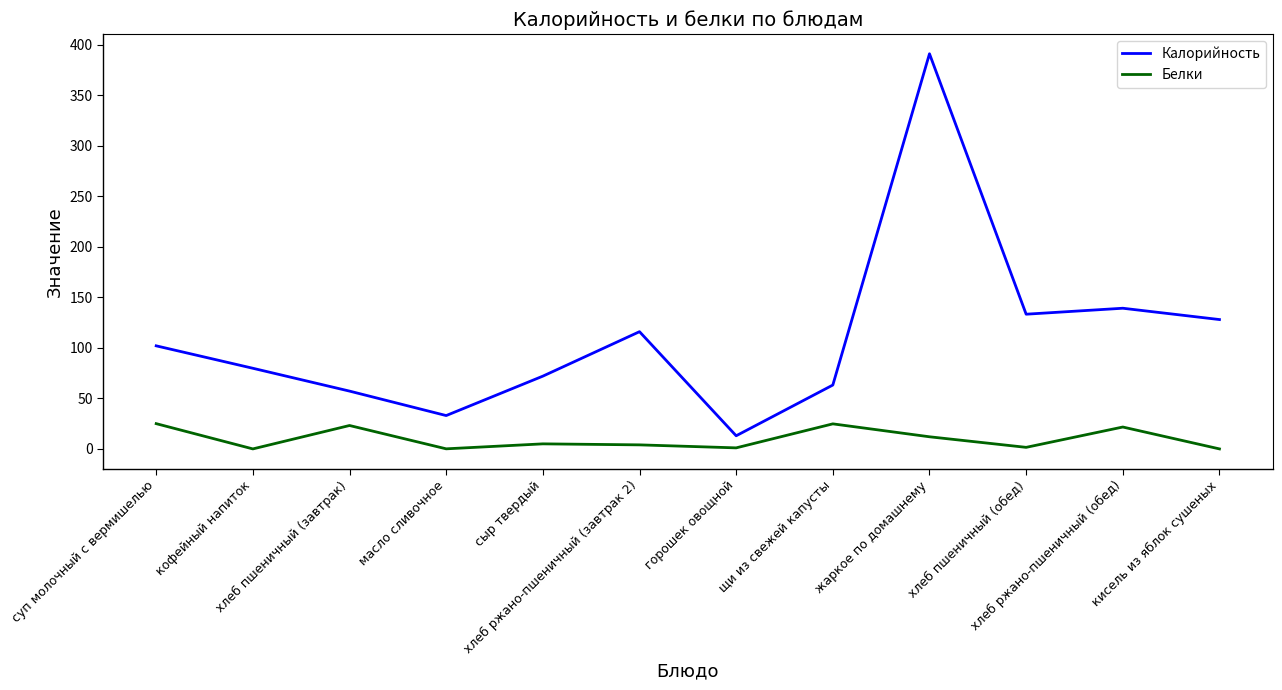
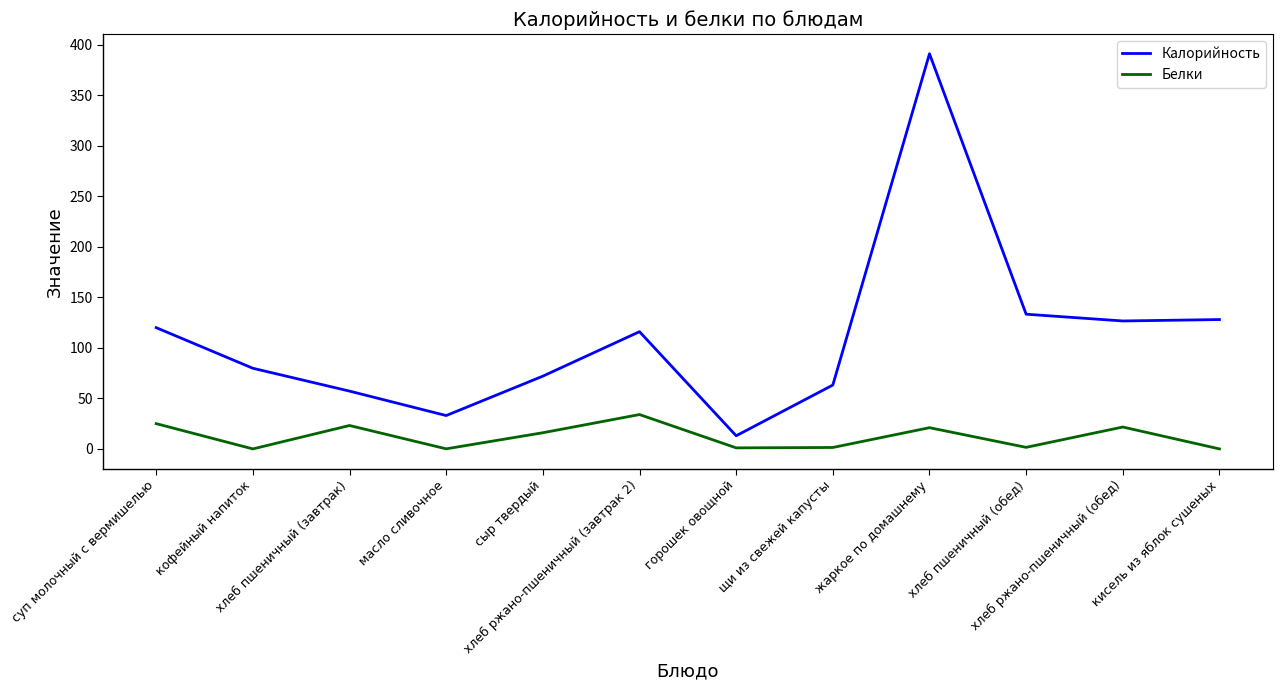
Калорийность, суп молочный с вермишелью: 102 -> 120
Белки, сыр твердый: 5 -> 16
Белки, хлеб ржано-пшеничный (завтрак 2): 4 -> 34
Белки, щи из свежей капусты: 25 -> 1
Белки, жаркое по домашнему: 12 -> 21
Калорийность, хлеб ржано-пшеничный (обед): 139 -> 127
